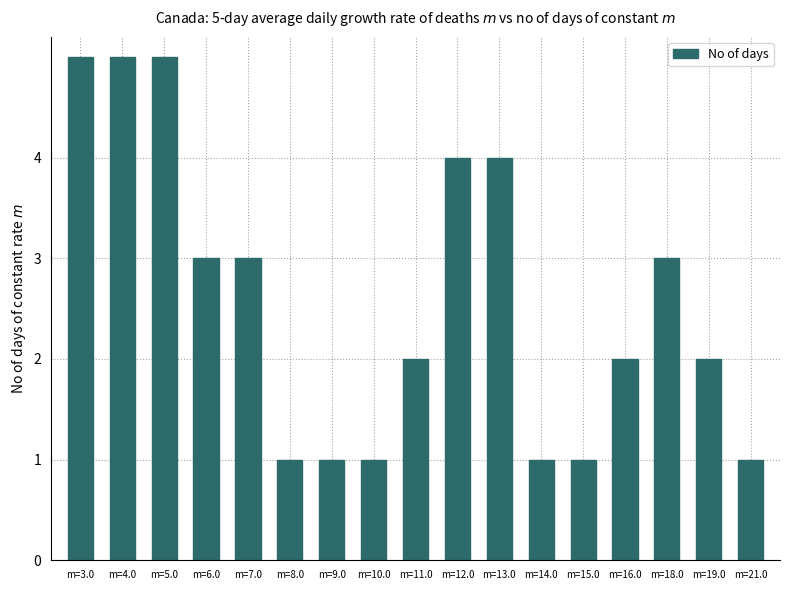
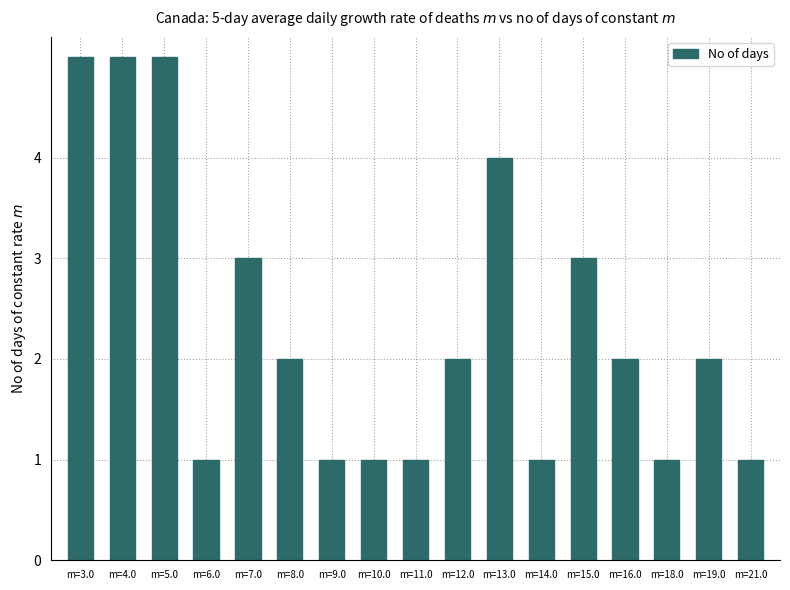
m=6.0: 3 -> 1
m=8.0: 1 -> 2
m=11.0: 2 -> 1
m=12.0: 4 -> 2
m=15.0: 1 -> 3
m=18.0: 3 -> 1
